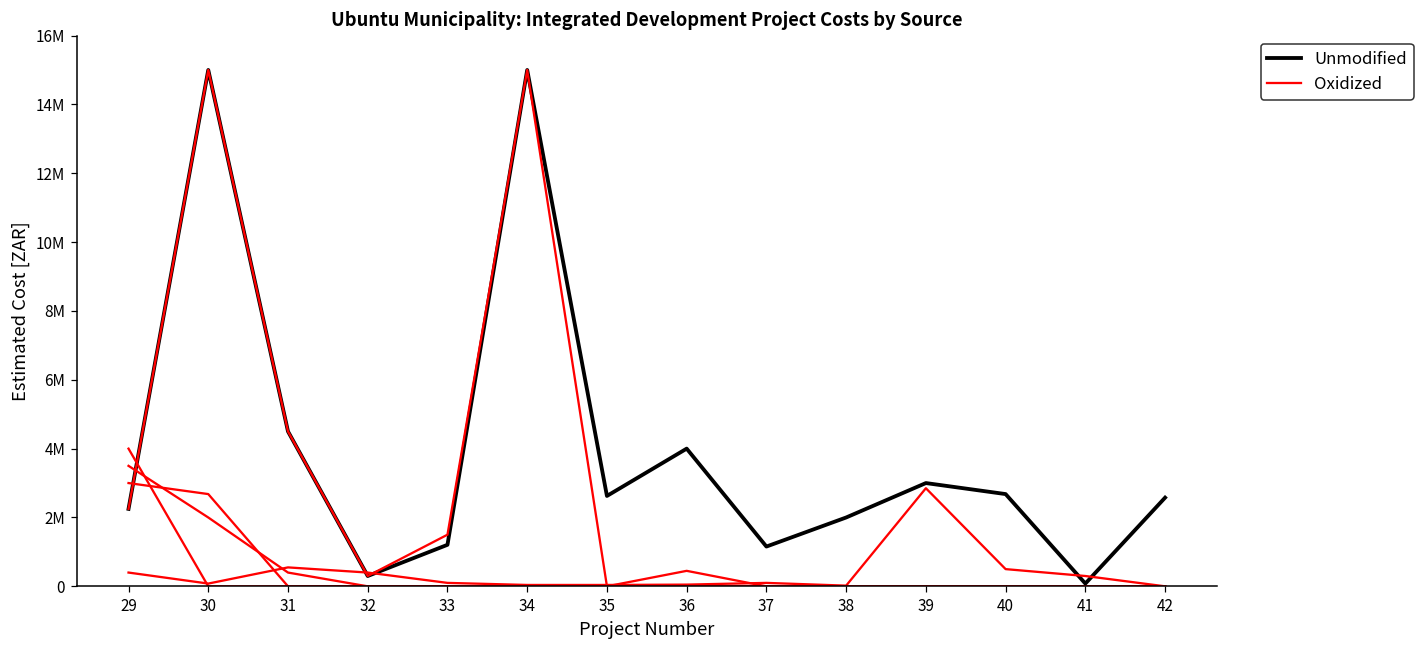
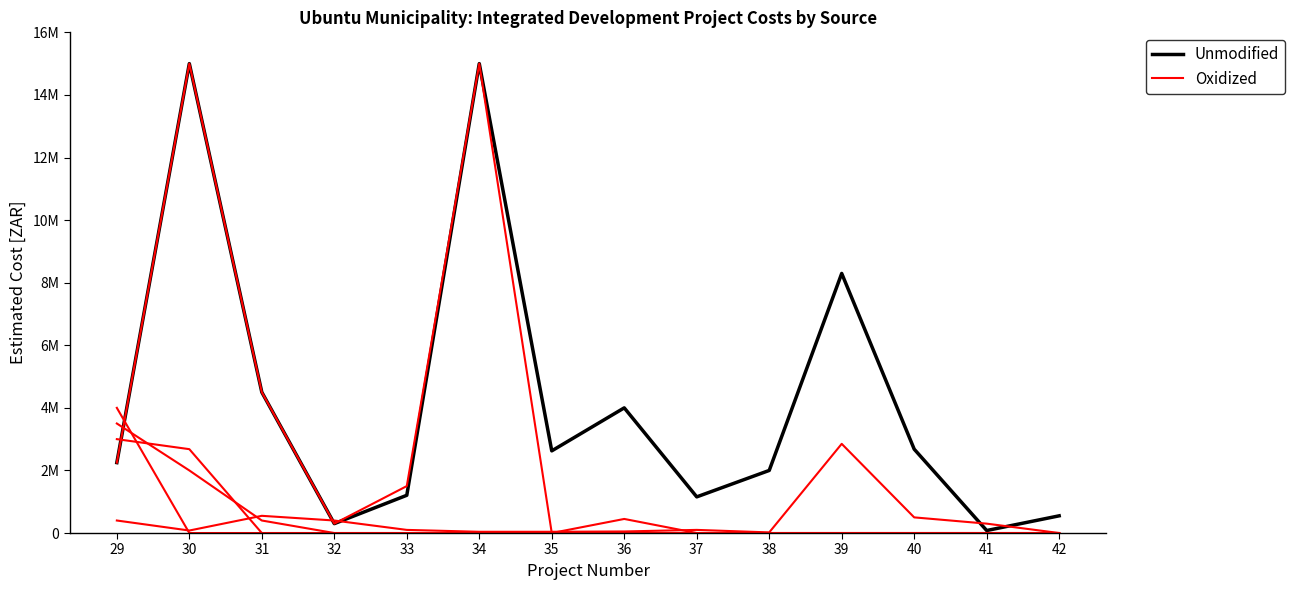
Unmodified, 39: 3000000 -> 8300000
Unmodified, 42: 2600000 -> 600000
